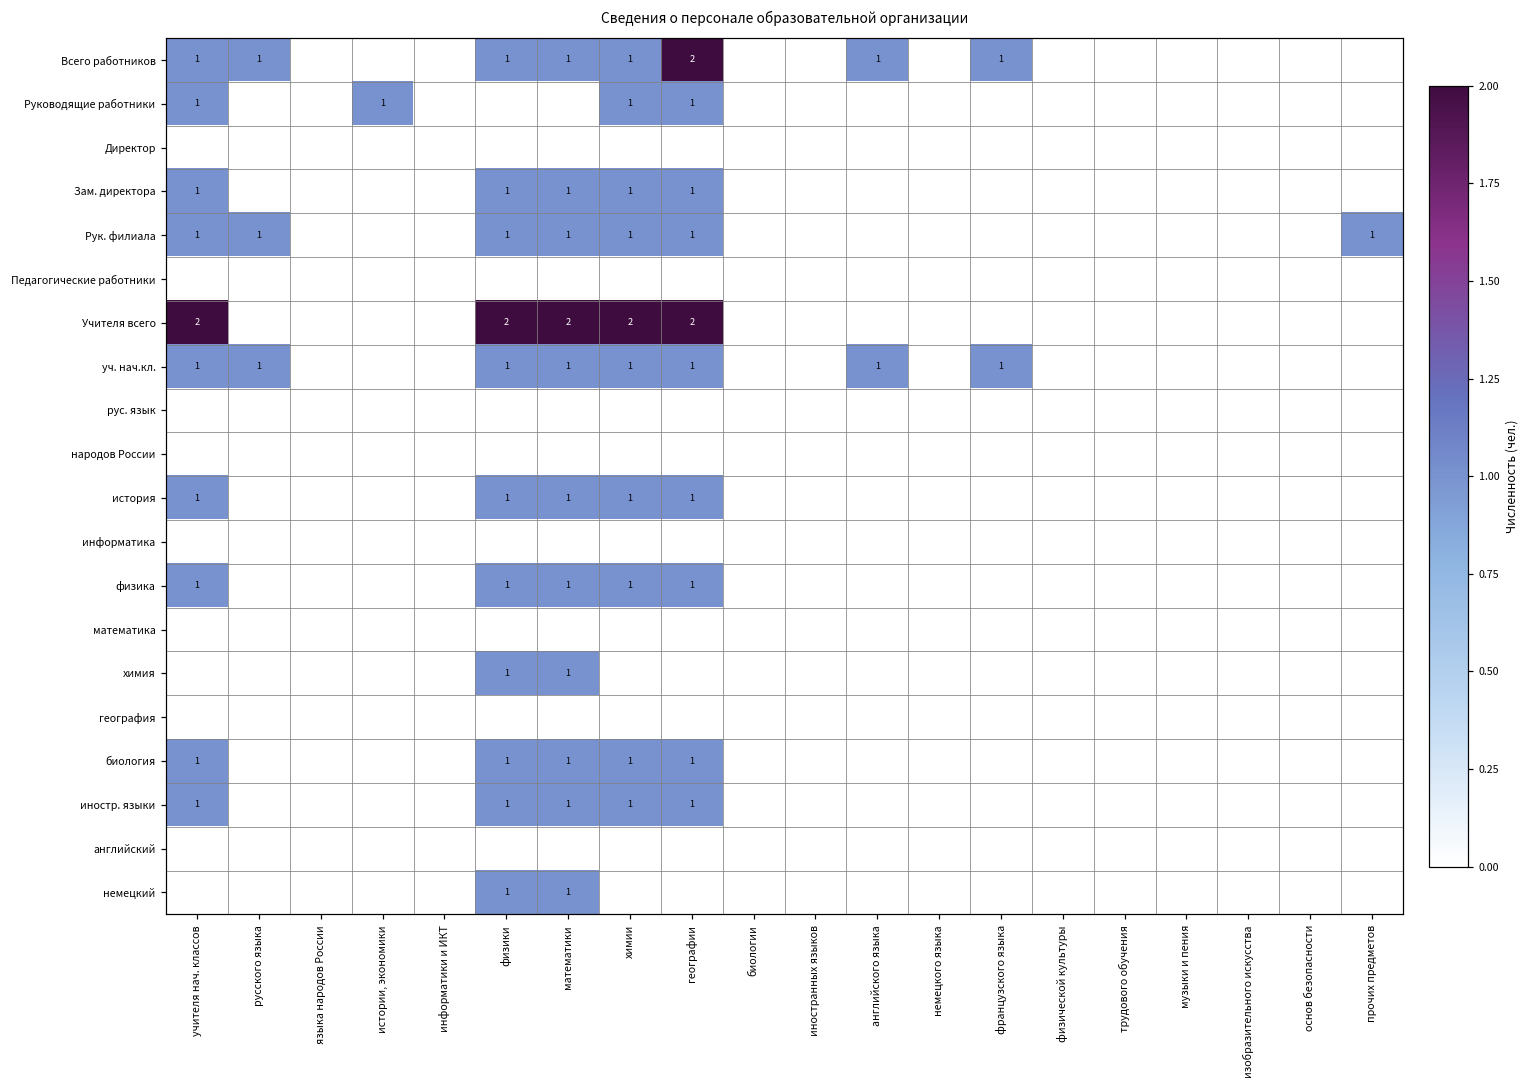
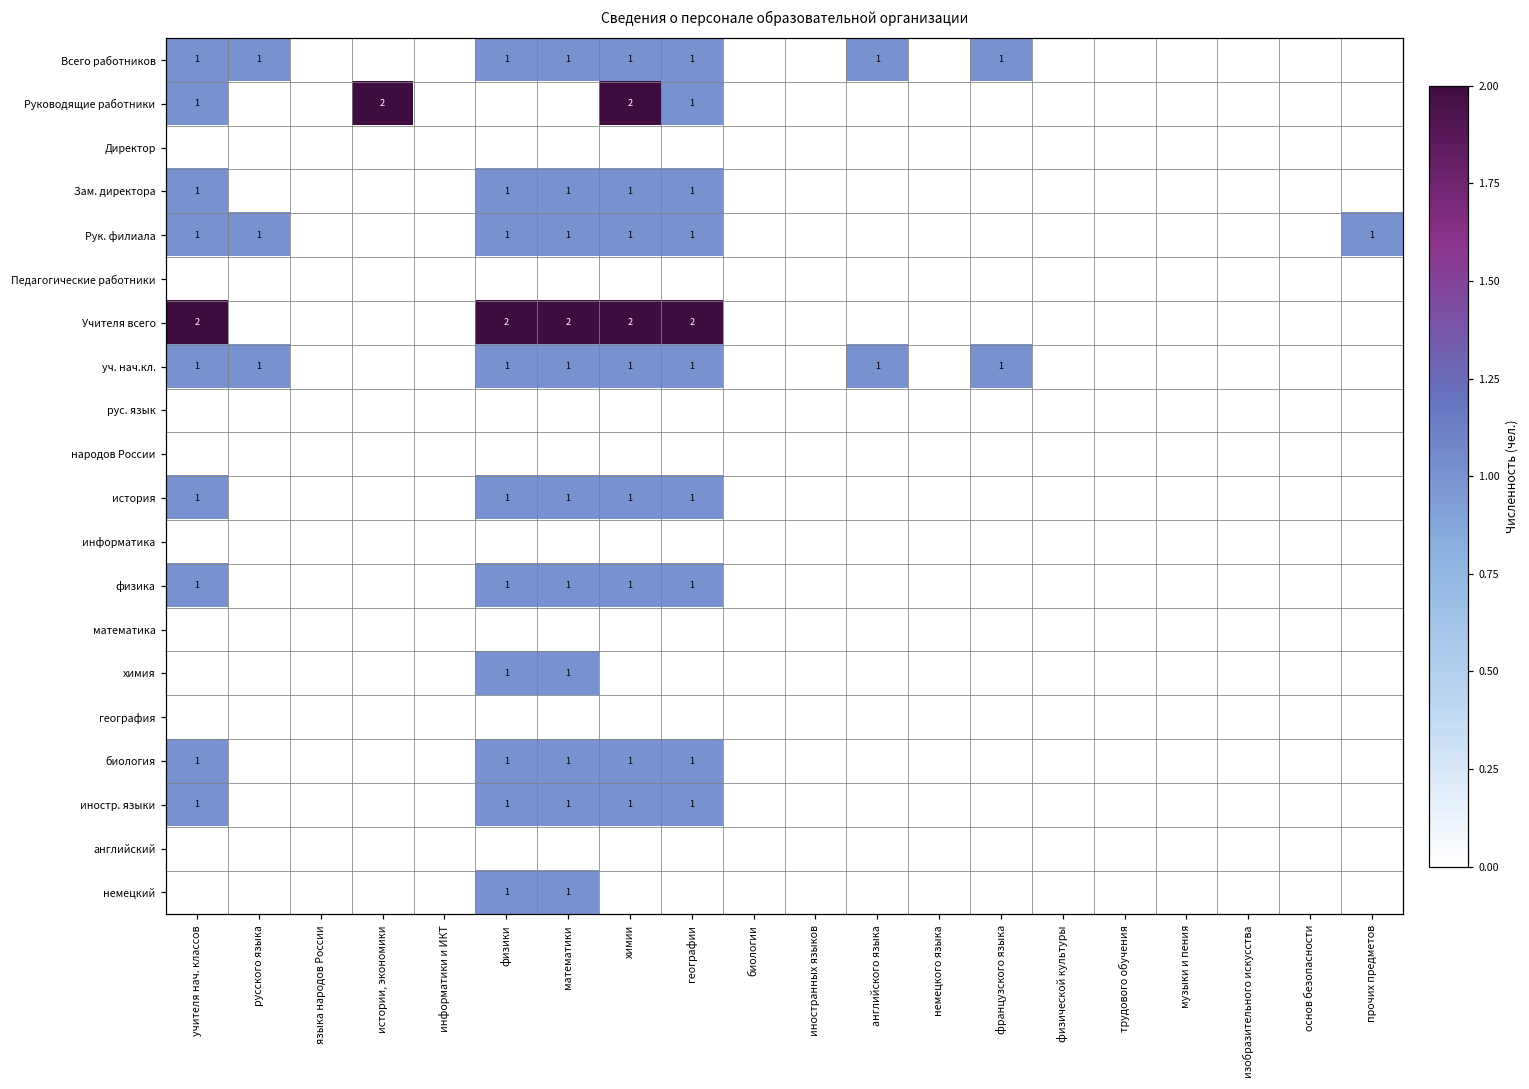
Всего работников, географии: 2 -> 1
Руководящие работники, истории, экономики: 1 -> 2
Руководящие работники, химии: 1 -> 2
